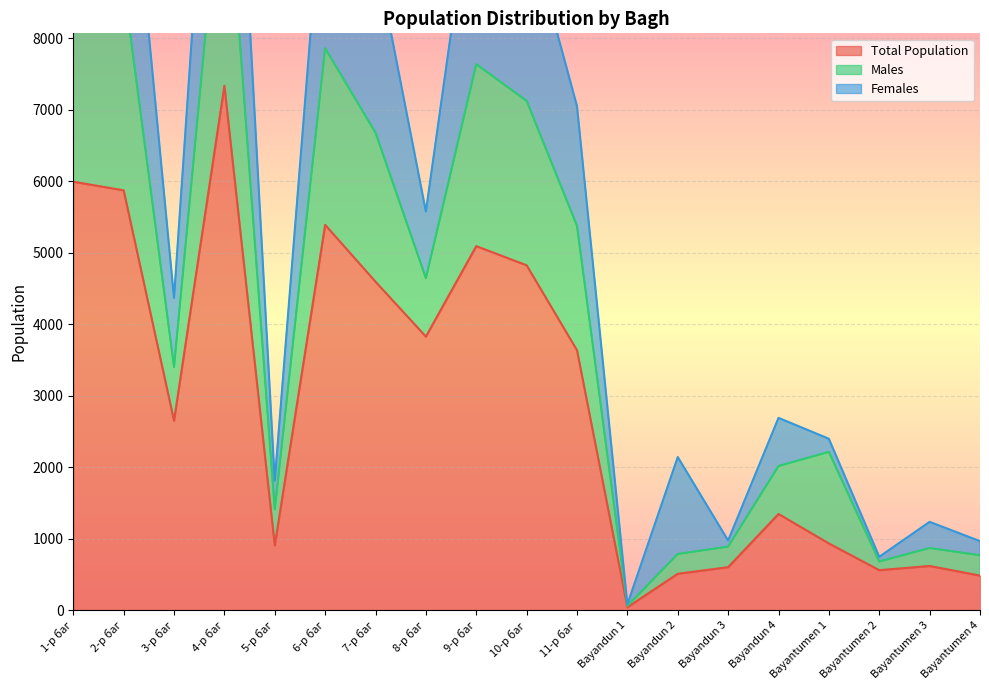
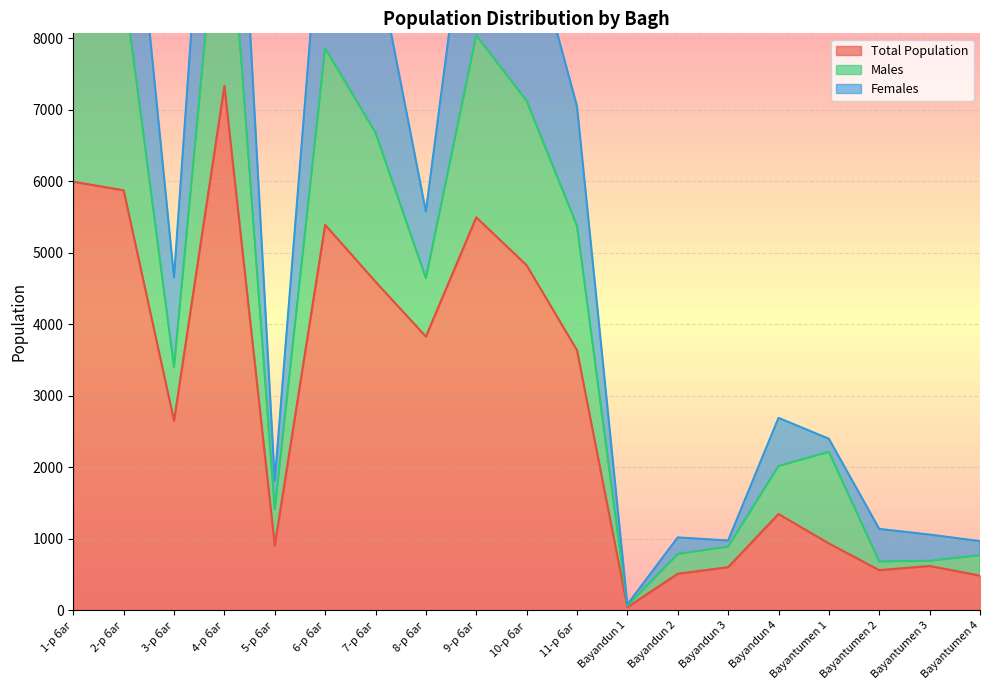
Females, 3-р баг: 1000 -> 1300
Total Population, 9-р баг: 5100 -> 5500
Females, Bayandun 2: 1400 -> 200
Females, Bayantumen 2: 100 -> 500
Males, Bayantumen 3: 300 -> 100
